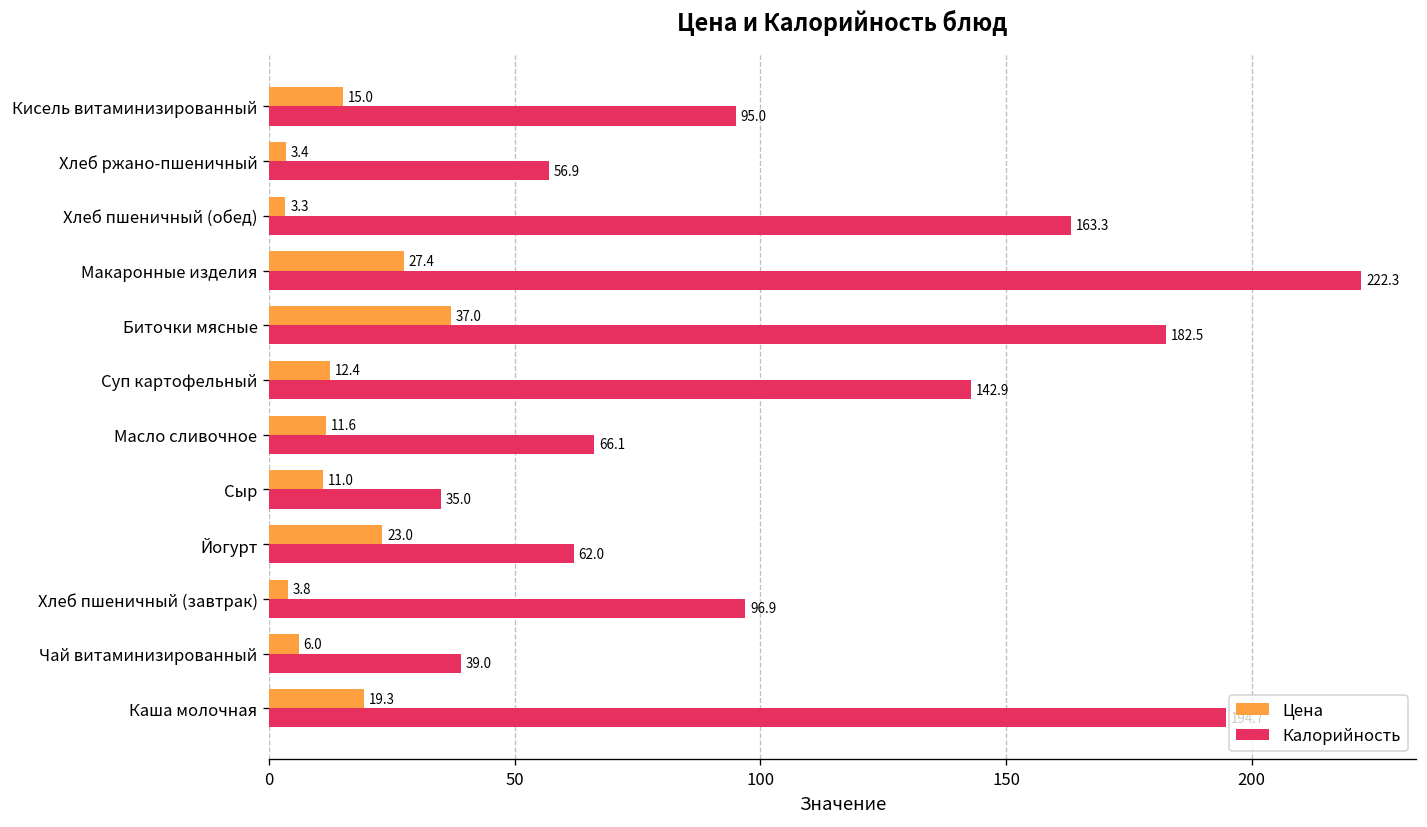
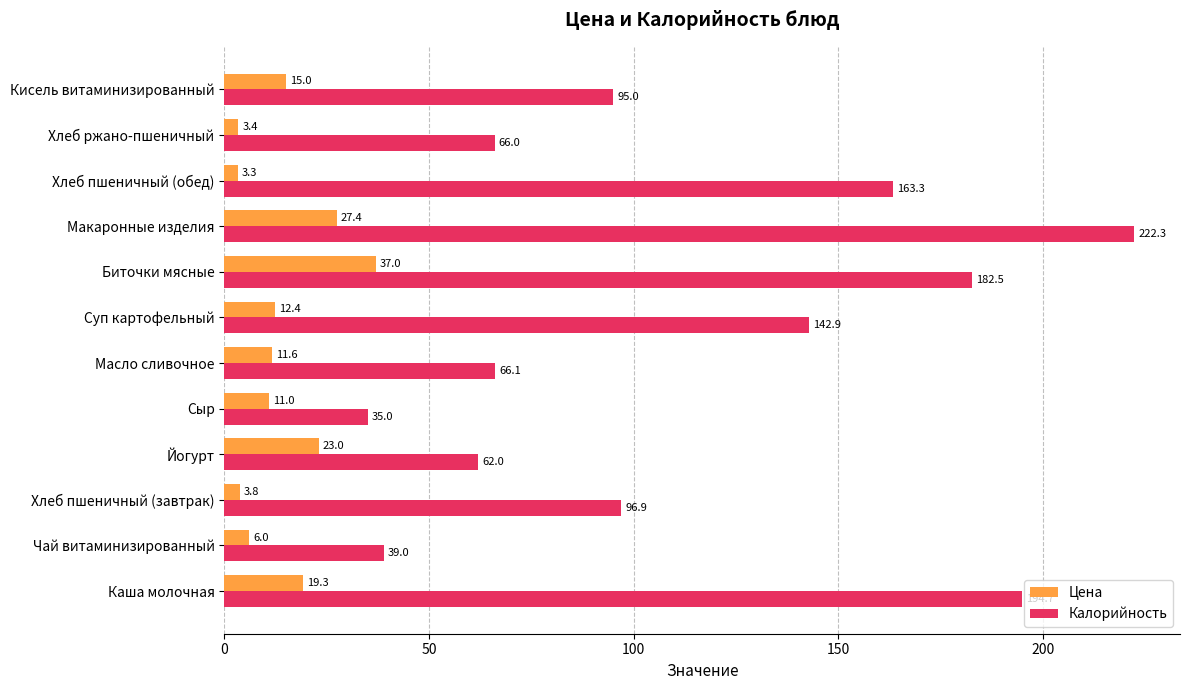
Калорийность, Хлеб ржано-пшеничный: 56.9 -> 66.0
